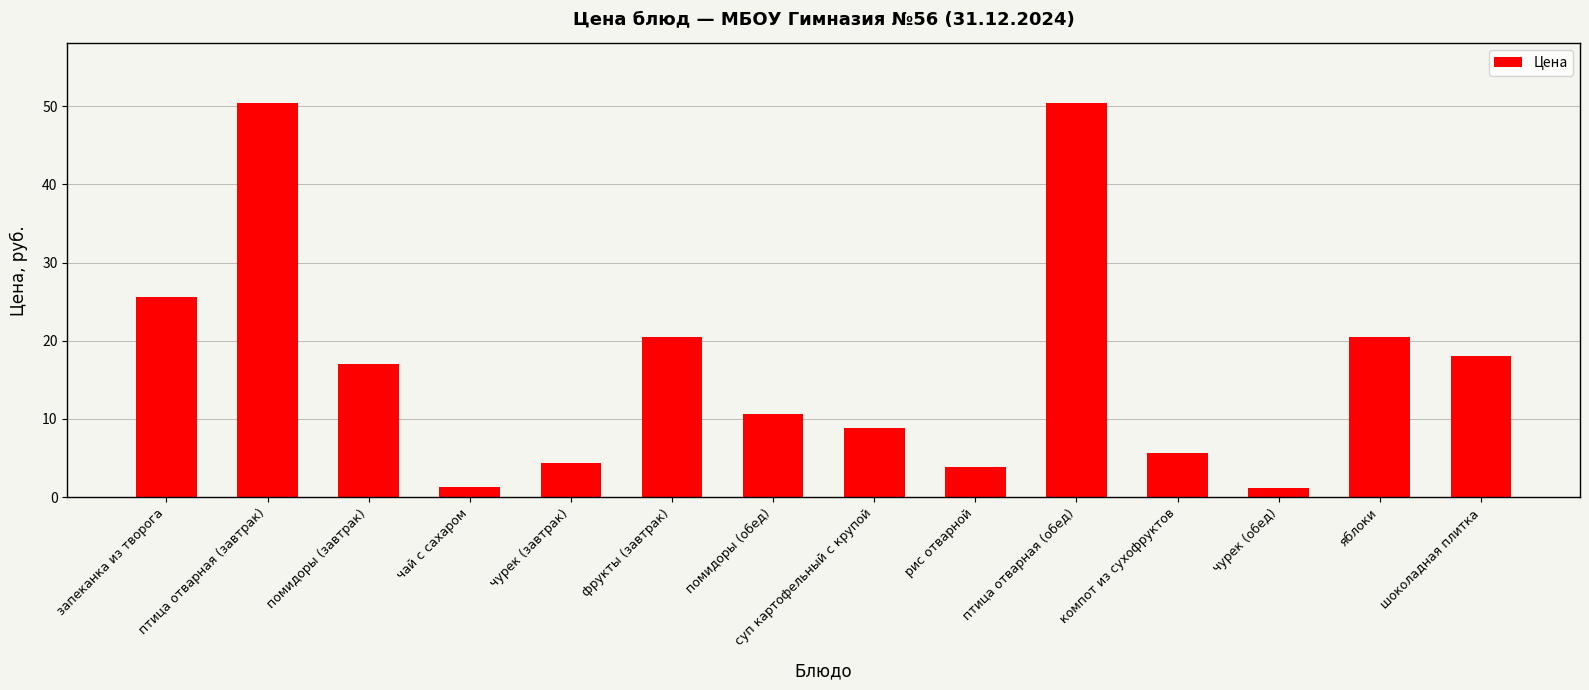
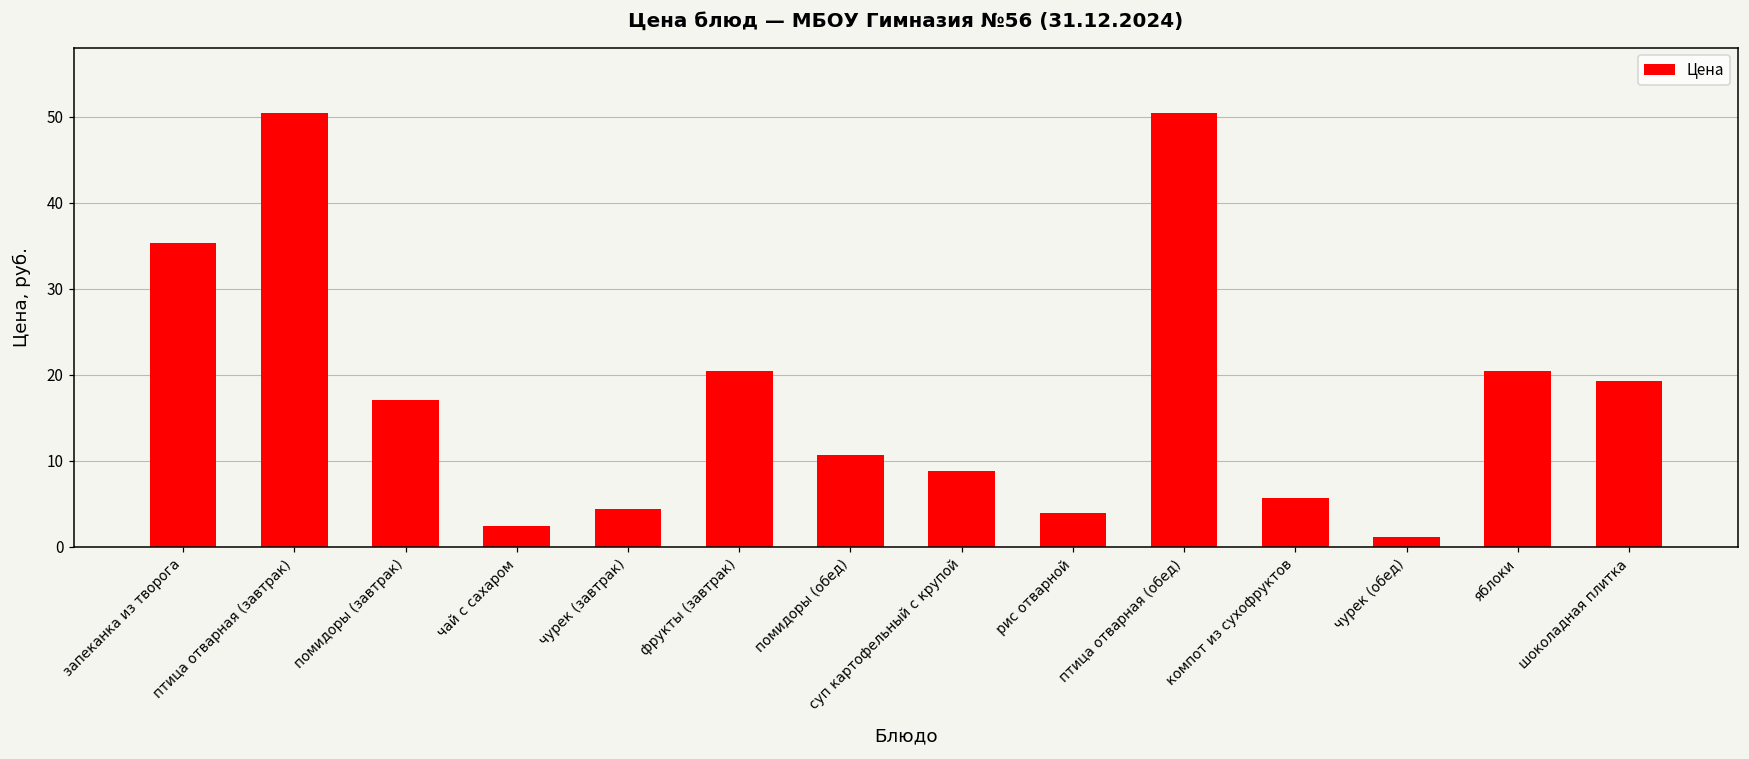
запеканка из творога: 26 -> 35
чай с сахаром: 1 -> 2
шоколадная плитка: 18 -> 19
